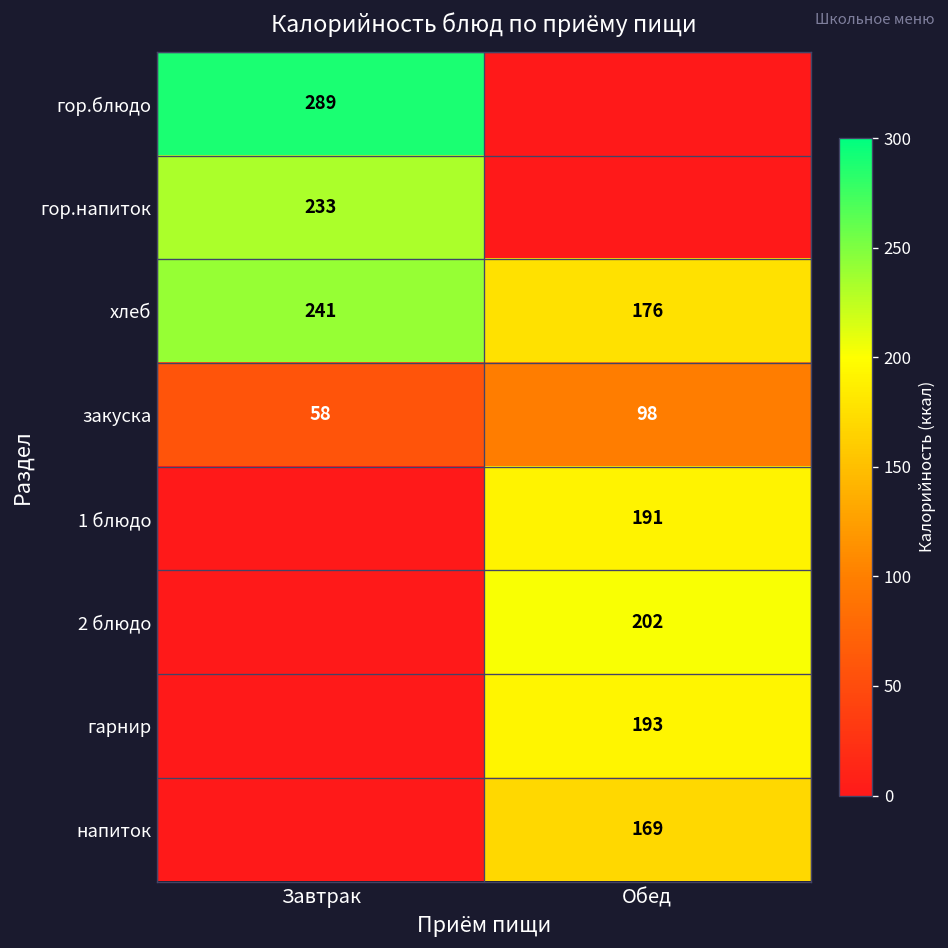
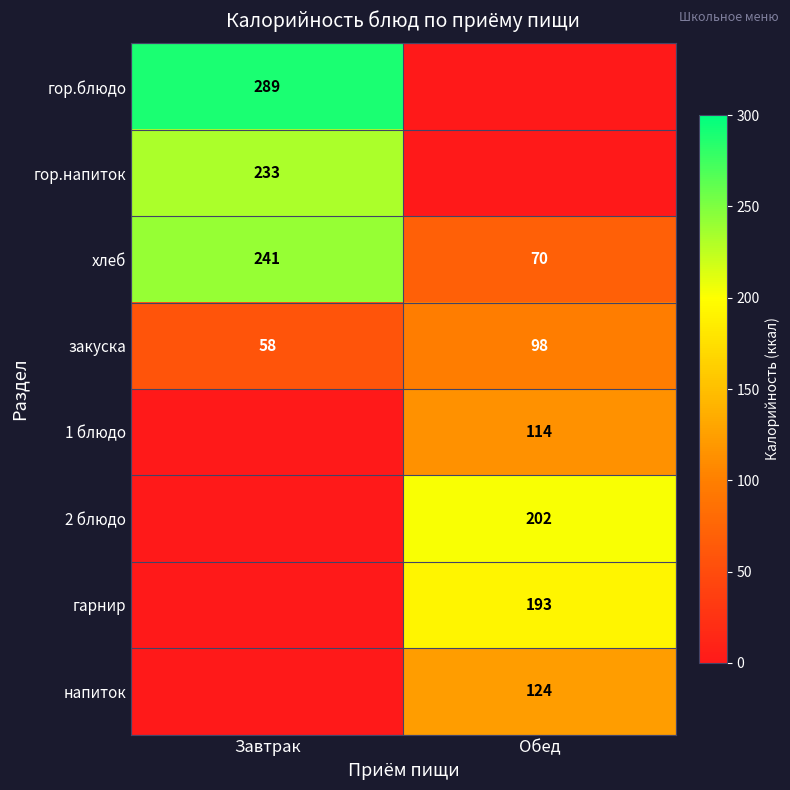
хлеб, Обед: 176 -> 70
1 блюдо, Обед: 191 -> 114
напиток, Обед: 169 -> 124
